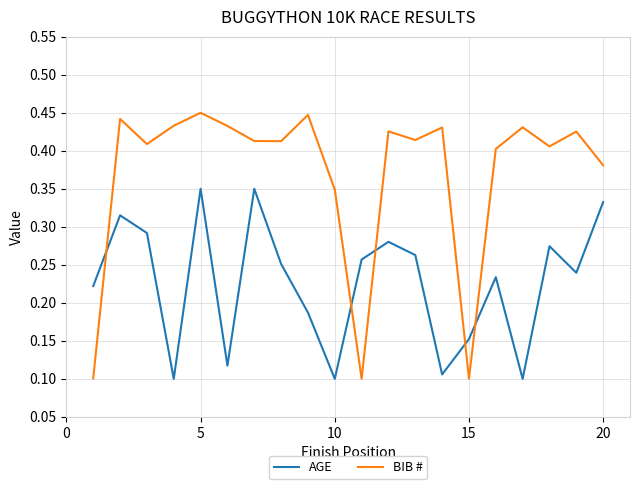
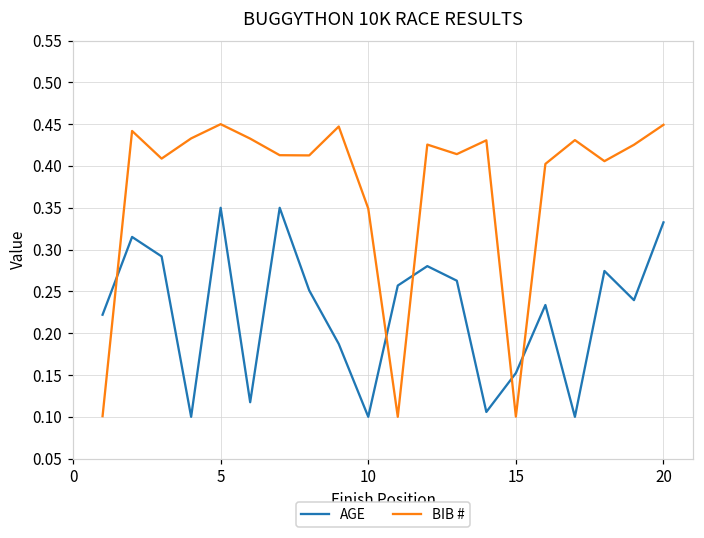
BIB #, 20: 0.38 -> 0.45
